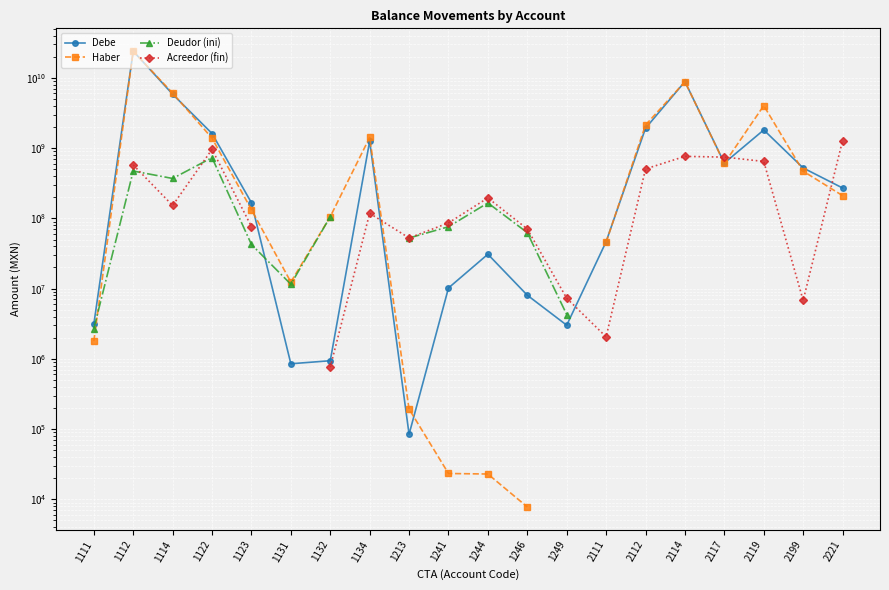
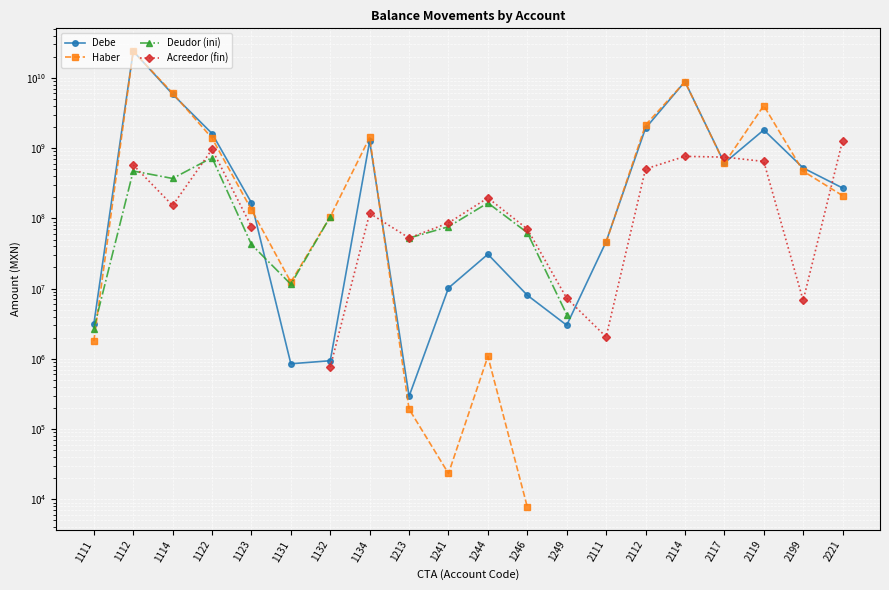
Debe, 1213: 80000 -> 290000
Haber, 1244: 23000 -> 1100000
